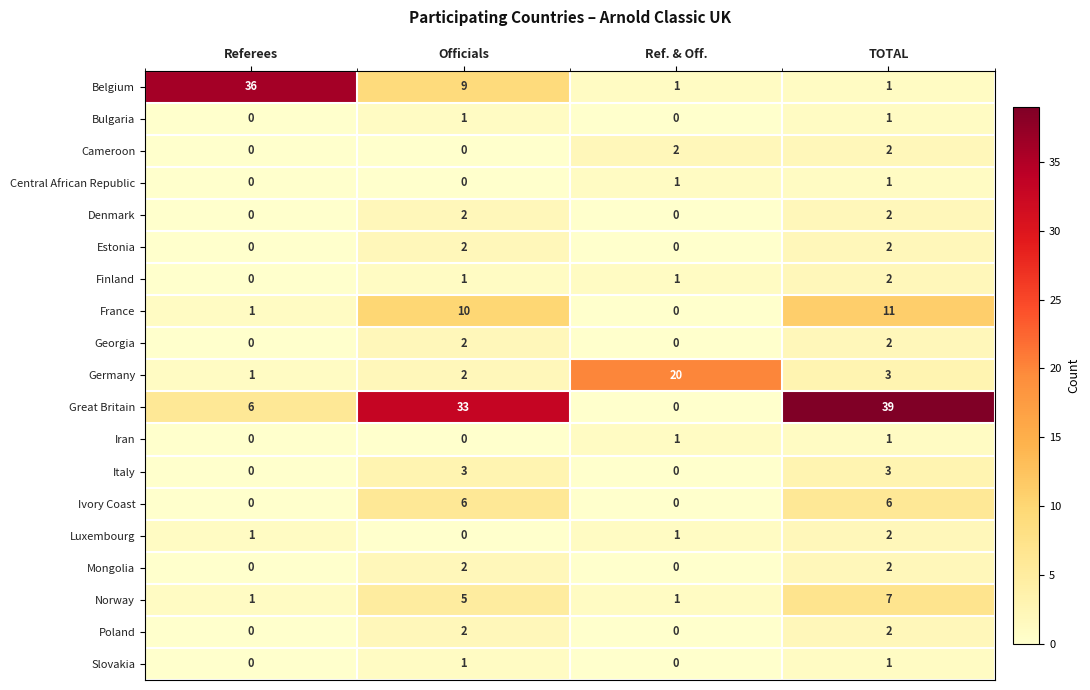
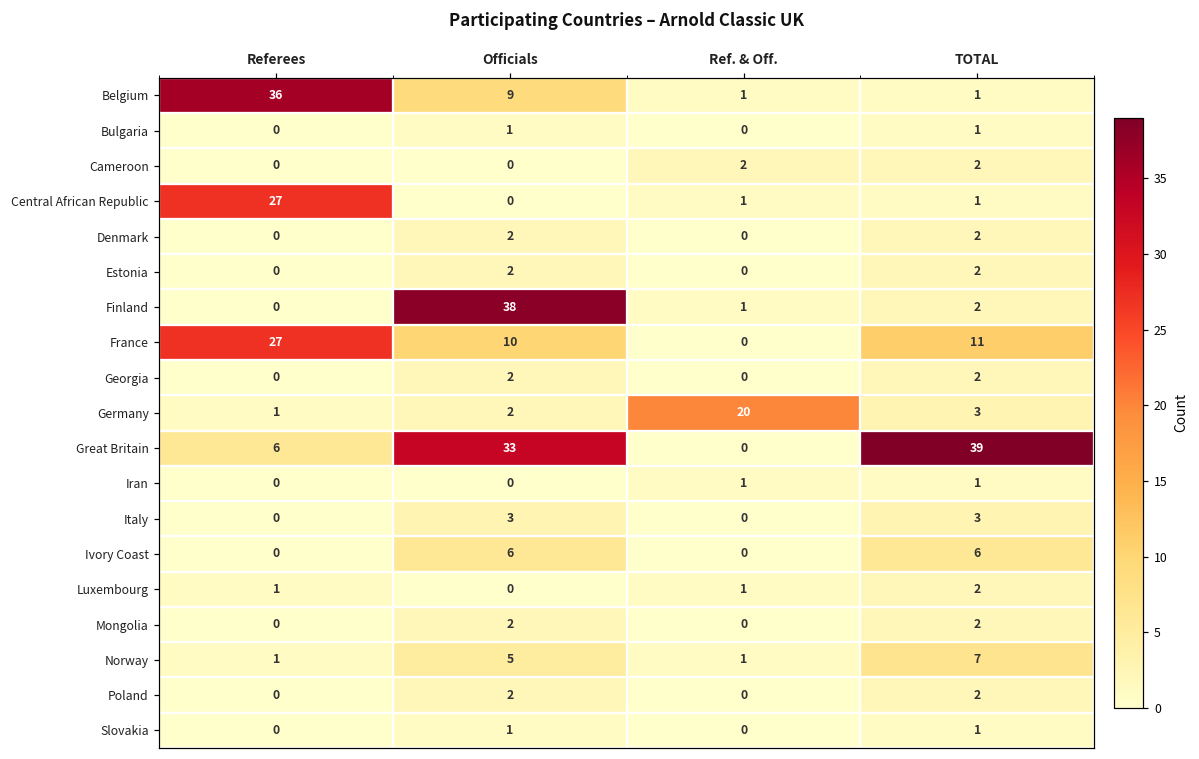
Central African Republic, Referees: 0 -> 27
Finland, Officials: 1 -> 38
France, Referees: 1 -> 27
